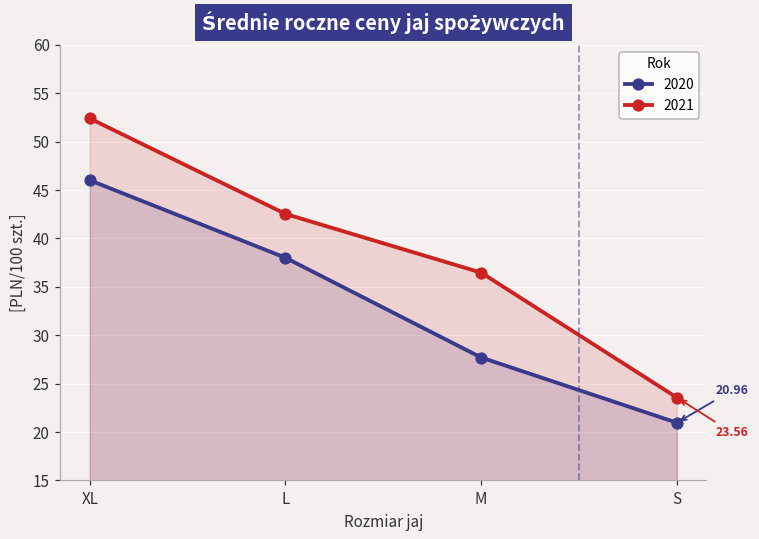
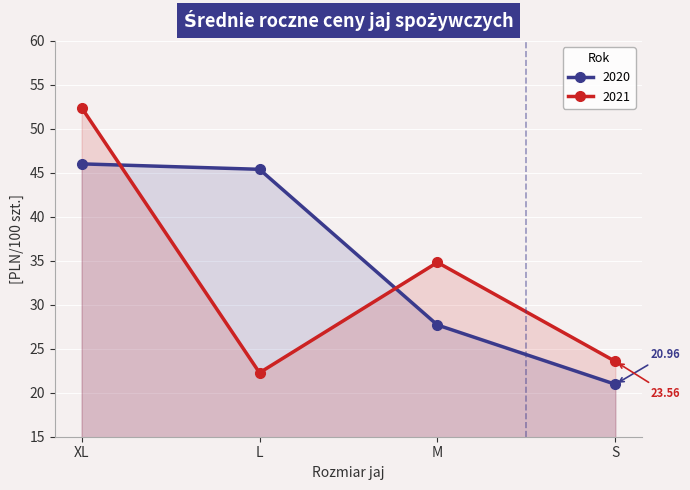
2020, L: 38 -> 45
2021, L: 43 -> 22
2021, M: 36 -> 35
